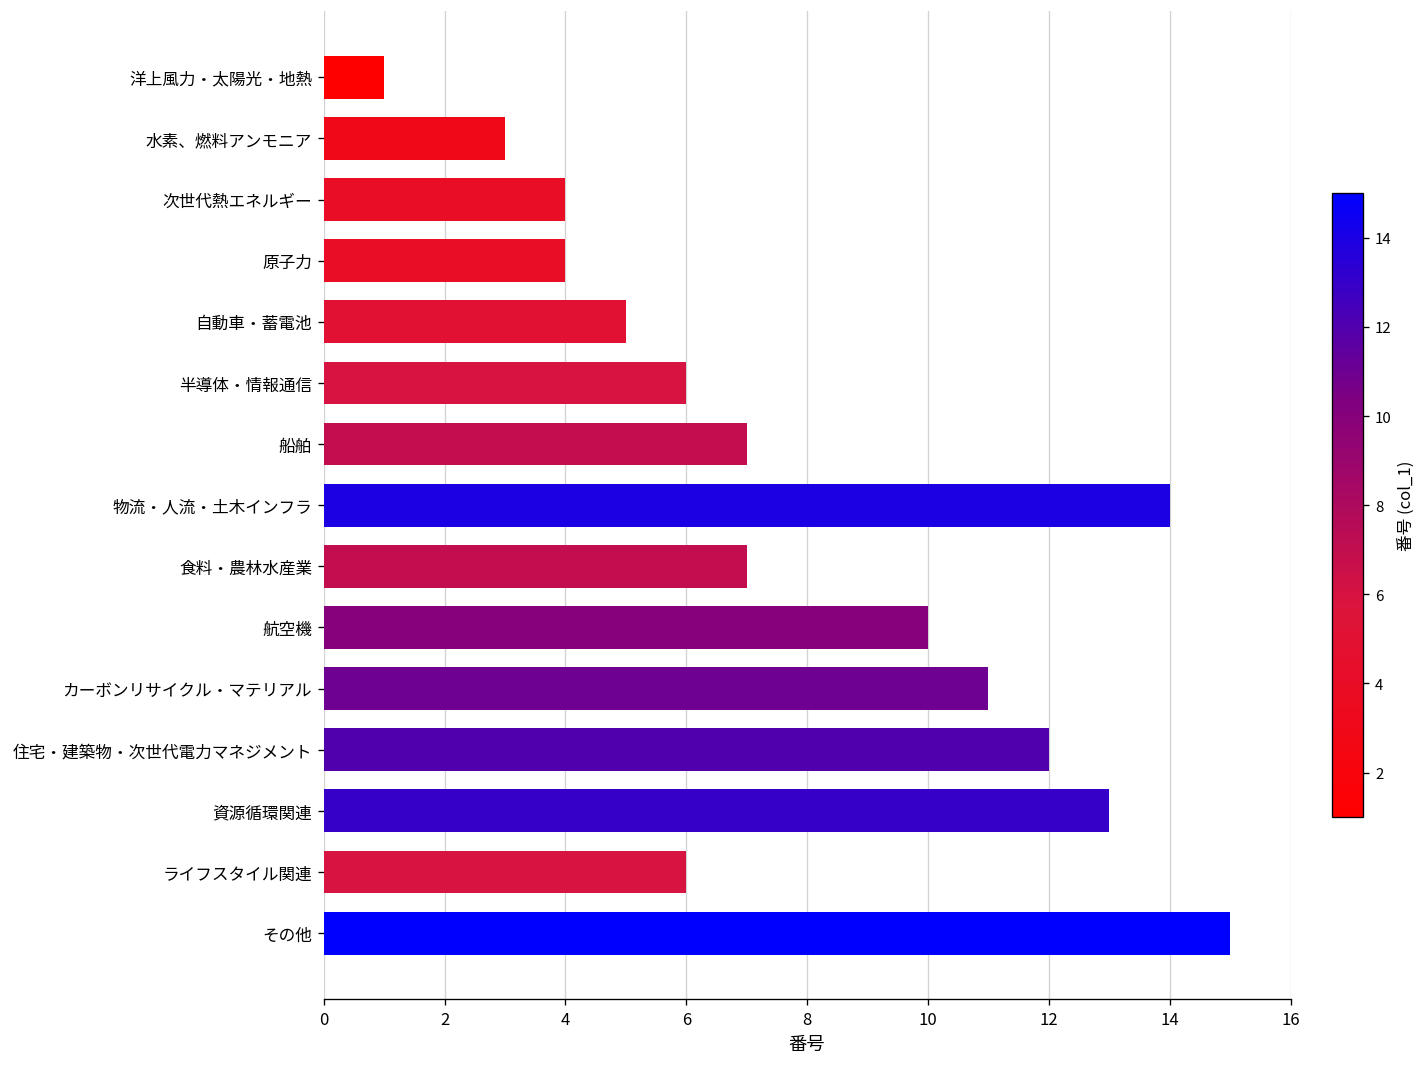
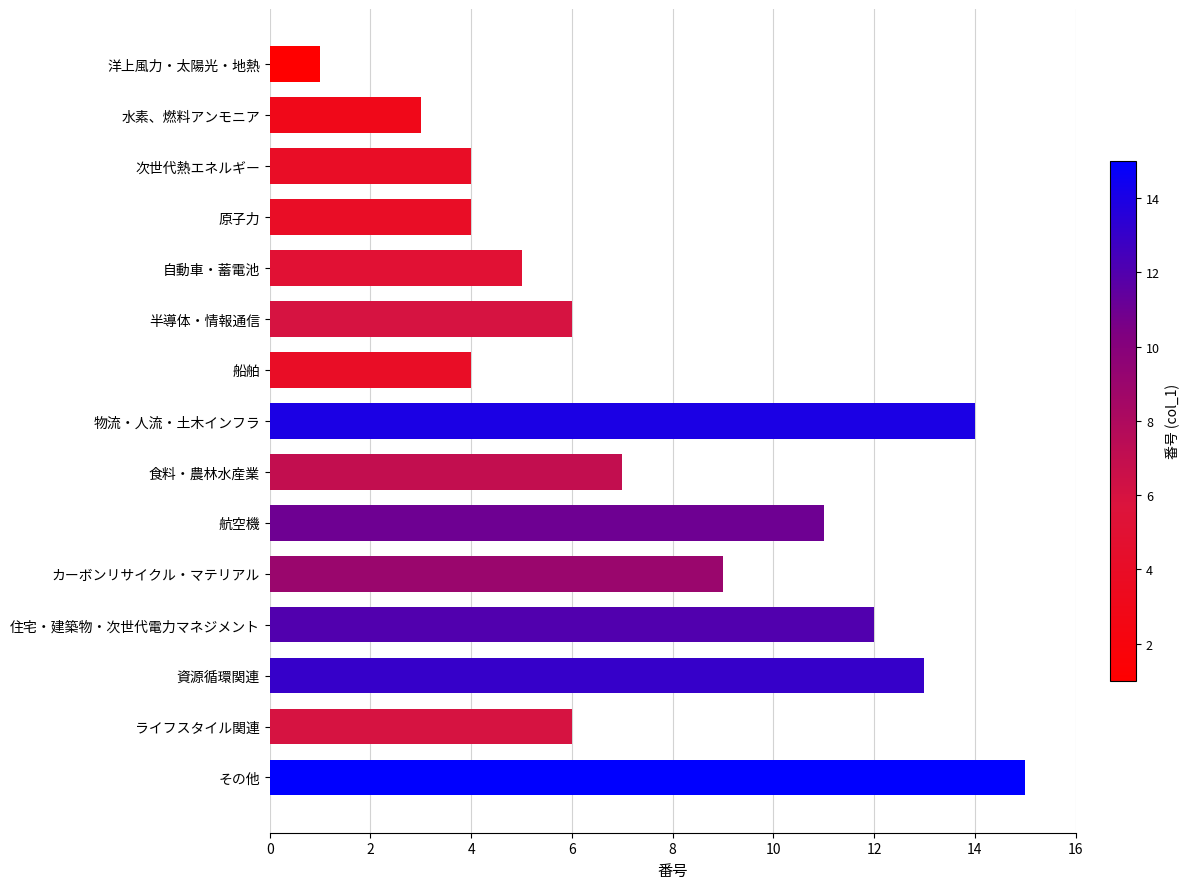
船舶: 7 -> 4
航空機: 10 -> 11
カーボンリサイクル・マテリアル: 11 -> 9
